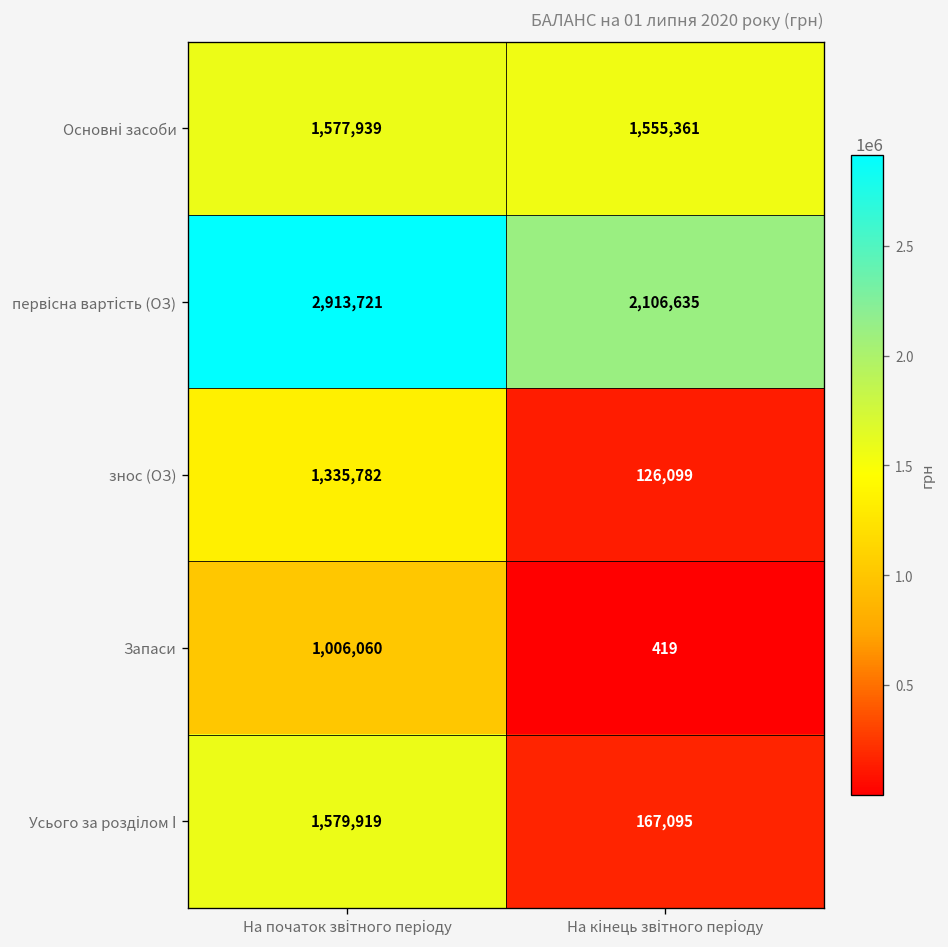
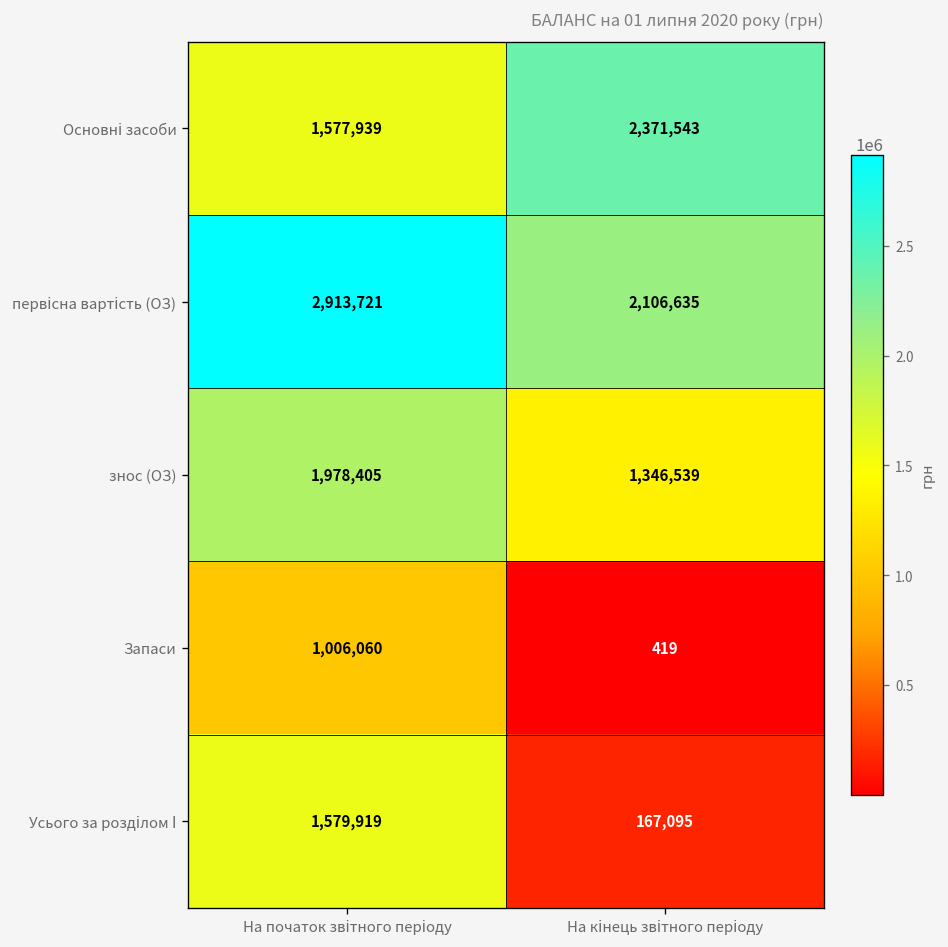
Основні засоби, На кінець звітного періоду: 1,555,361 -> 2,371,543
знос (ОЗ), На початок звітного періоду: 1,335,782 -> 1,978,405
знос (ОЗ), На кінець звітного періоду: 126,099 -> 1,346,539
